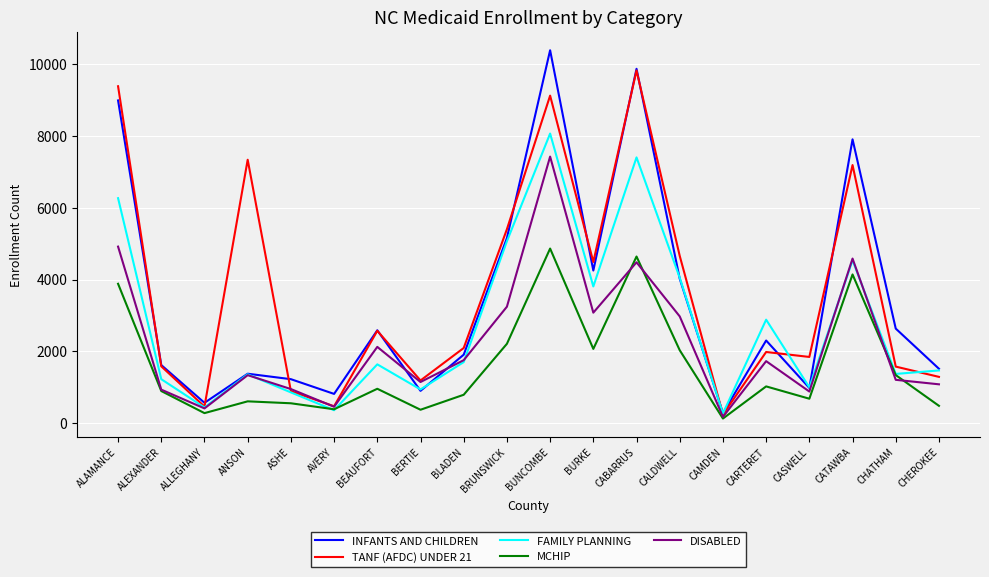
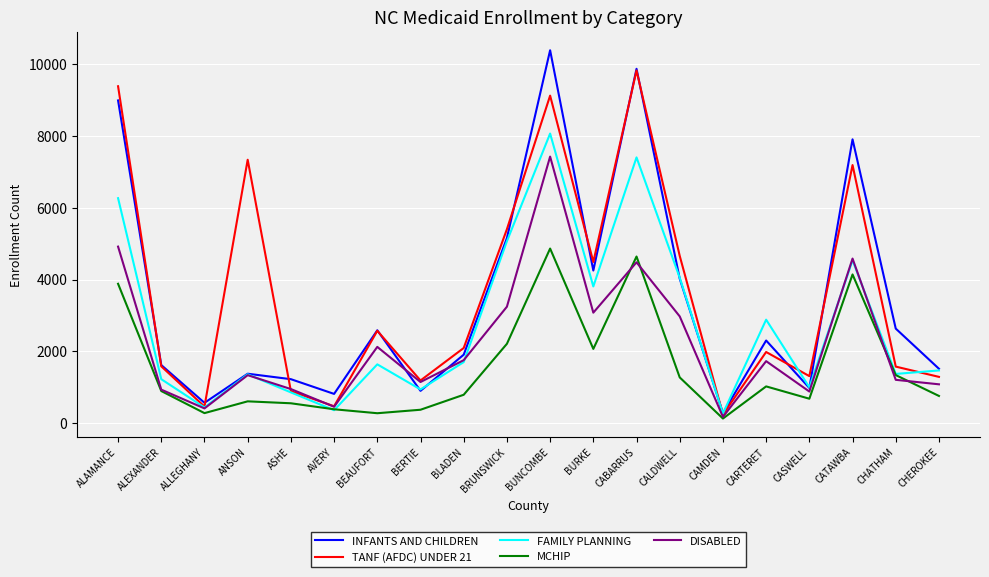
MCHIP, BEAUFORT: 1000 -> 300
MCHIP, CALDWELL: 2000 -> 1300
TANF (AFDC) UNDER 21, CASWELL: 1800 -> 1300
MCHIP, CHEROKEE: 500 -> 800
